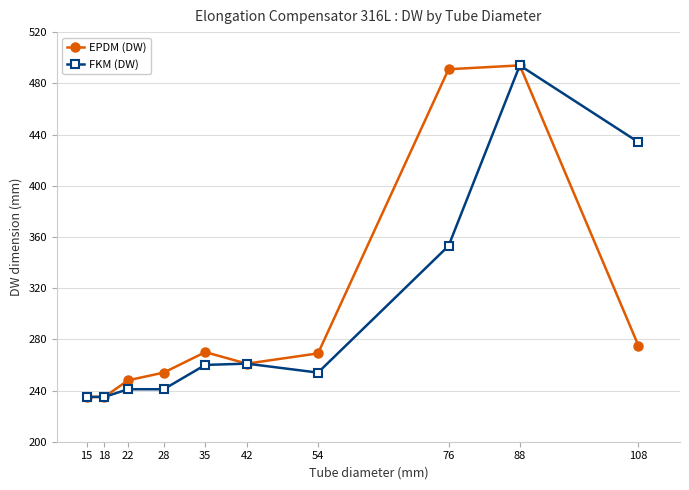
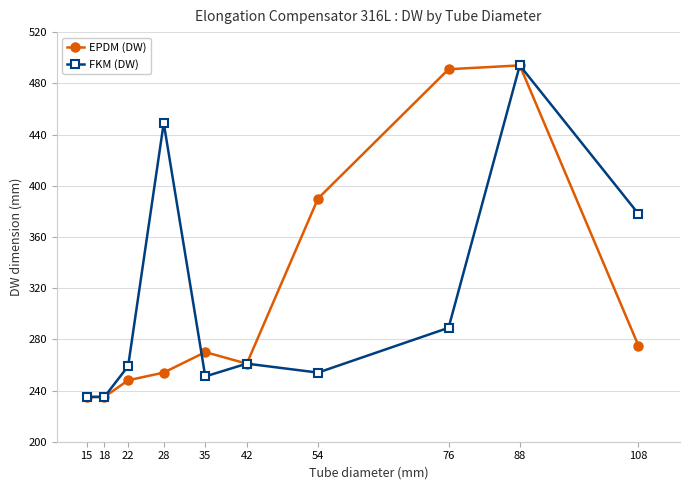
FKM (DW), 22: 241 -> 259
FKM (DW), 28: 241 -> 449
FKM (DW), 35: 260 -> 251
EPDM (DW), 54: 269 -> 390
FKM (DW), 76: 353 -> 289
FKM (DW), 108: 434 -> 378
